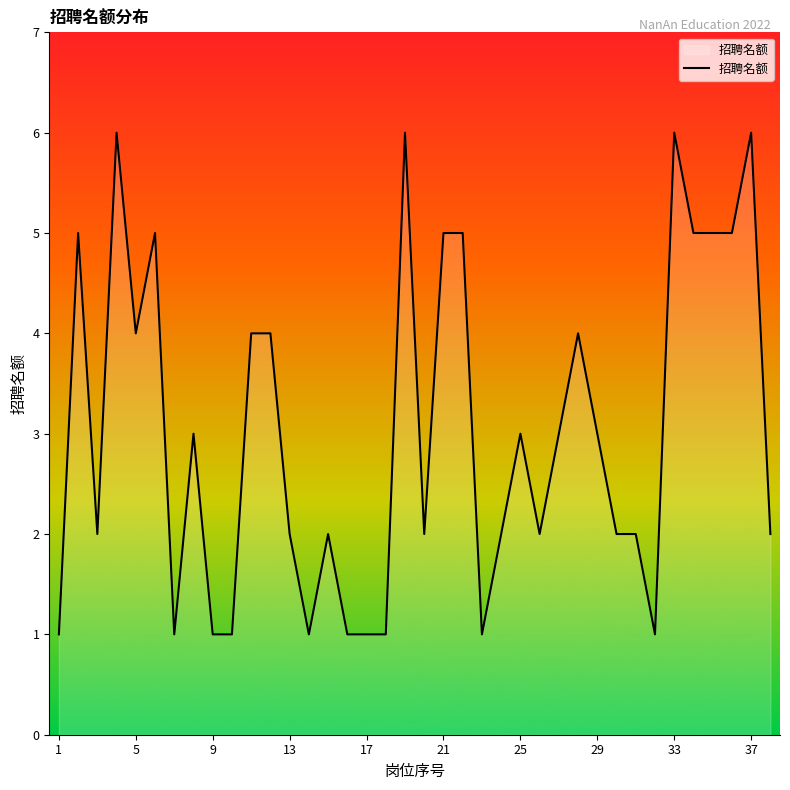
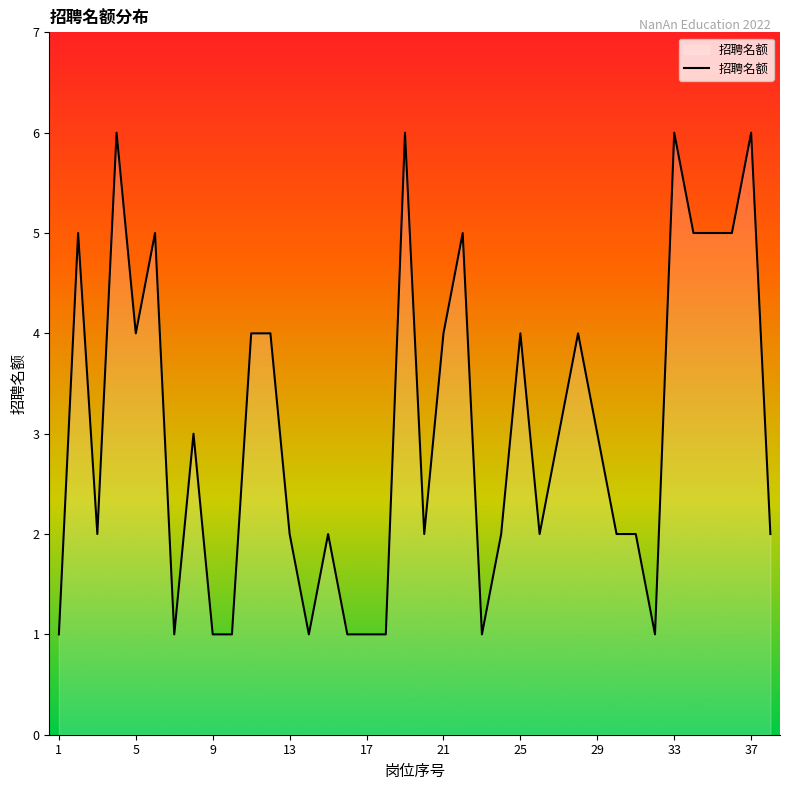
21: 5 -> 4
25: 3 -> 4
